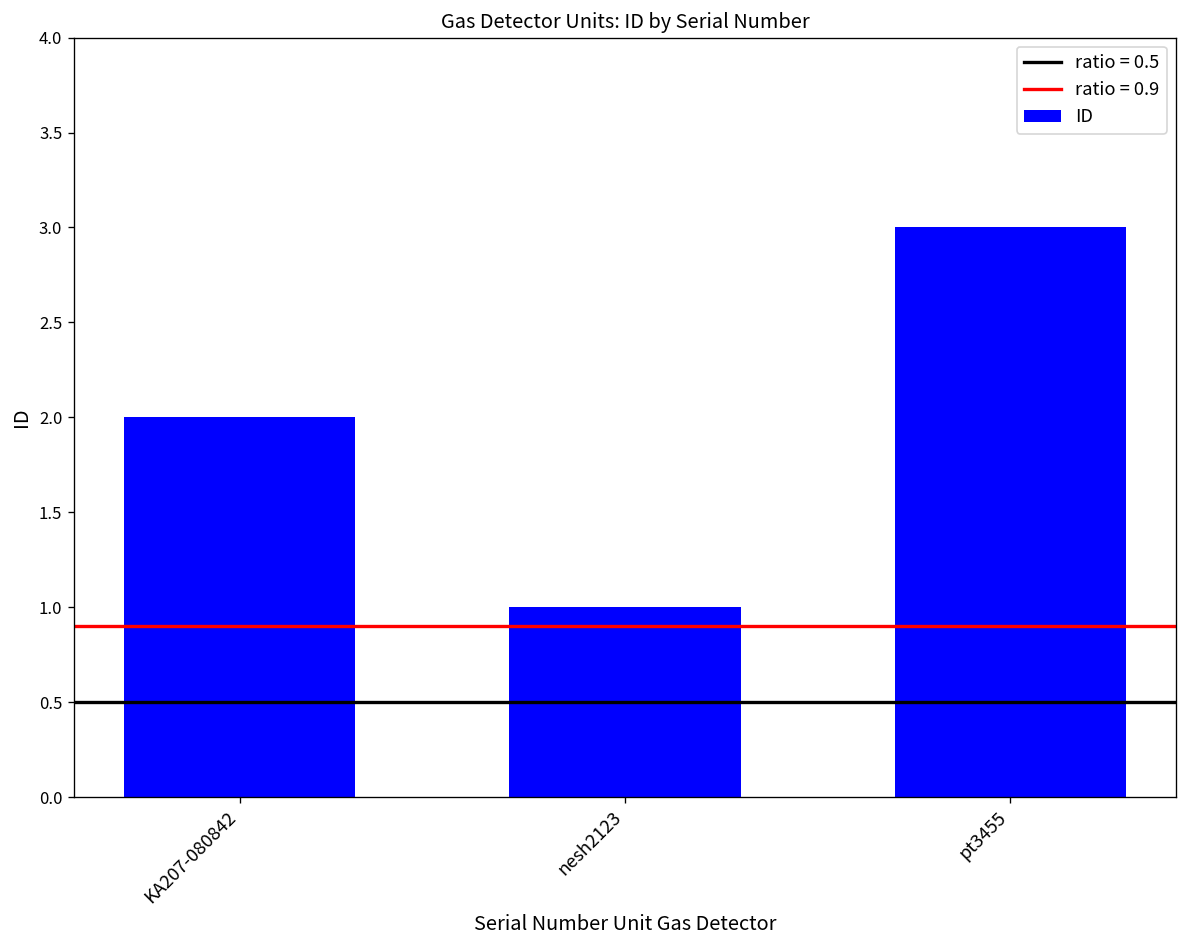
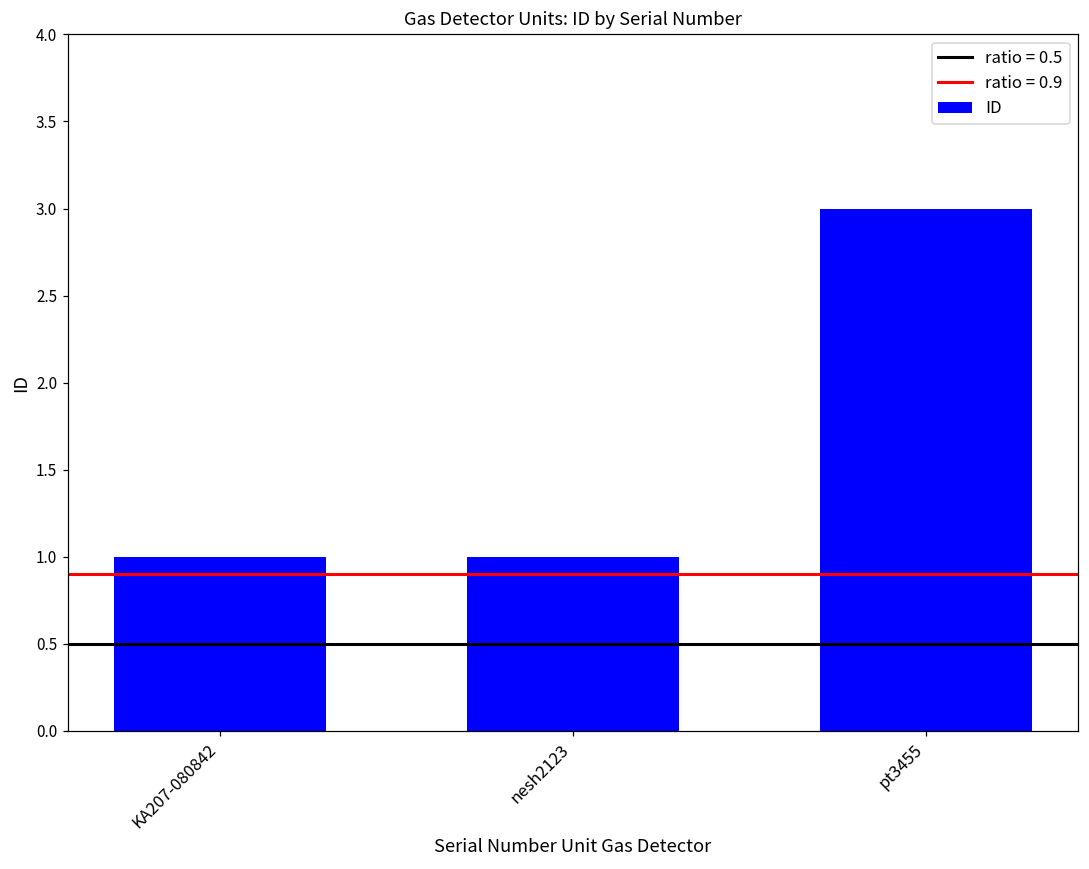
KA207-080842: 2 -> 1
